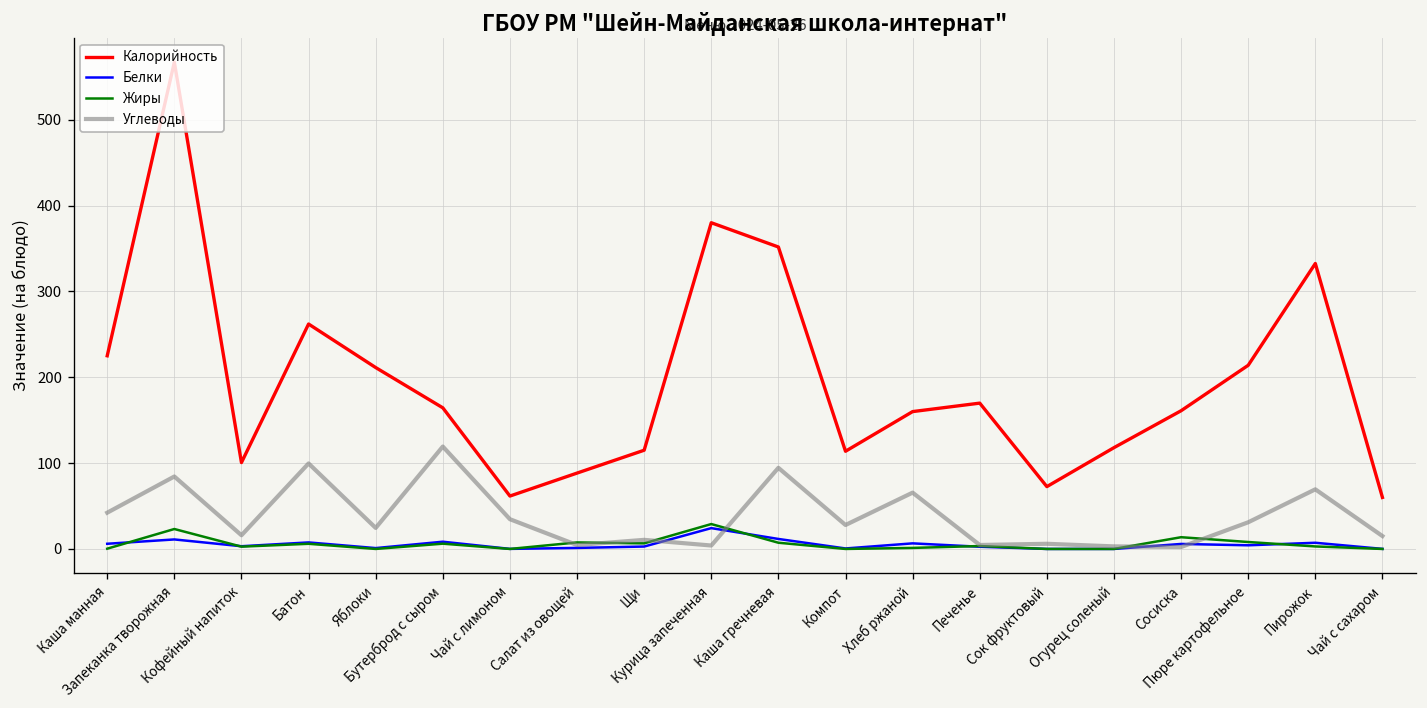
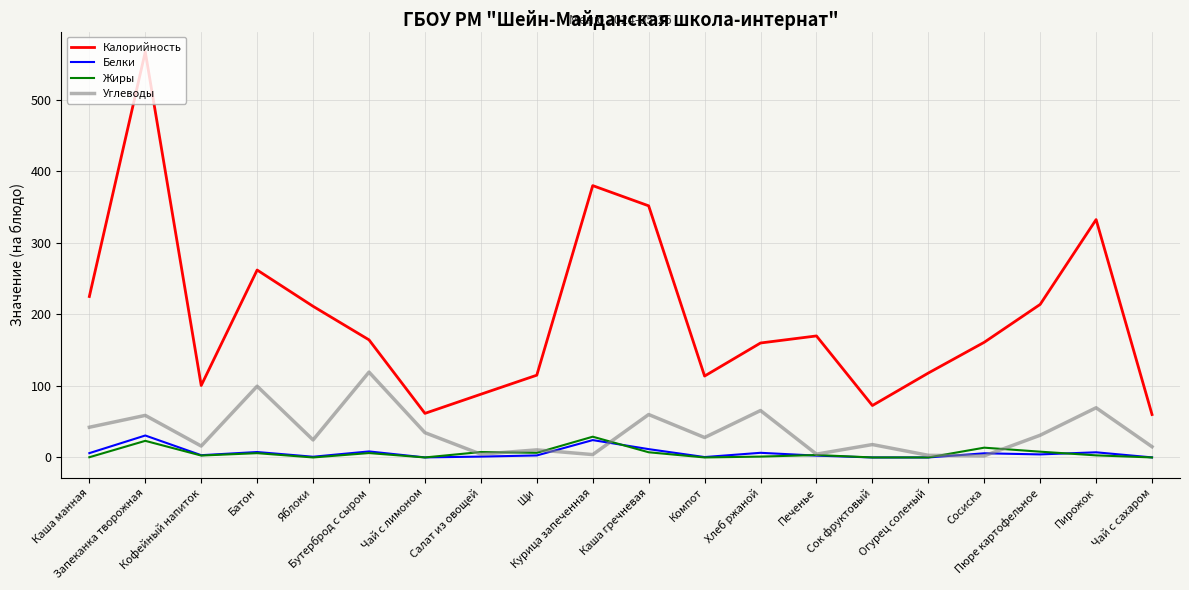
Белки, Запеканка творожная: 10 -> 30
Углеводы, Запеканка творожная: 80 -> 60
Углеводы, Каша гречневая: 90 -> 60
Углеводы, Сок фруктовый: 10 -> 20
